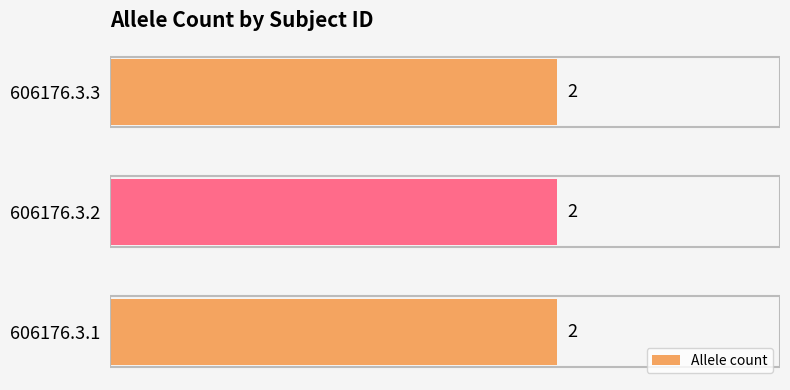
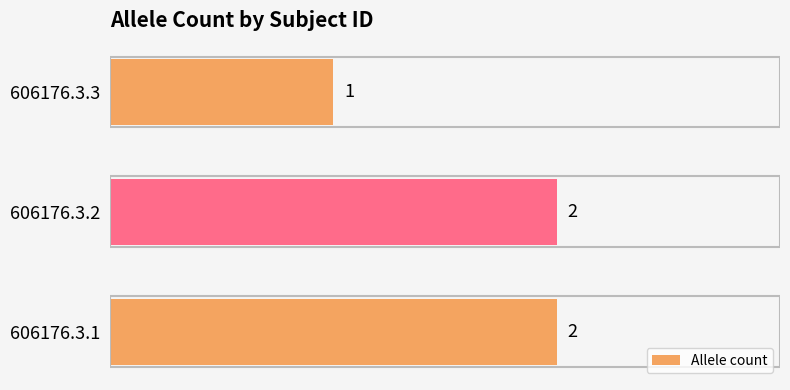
606176.3.3: 2 -> 1
